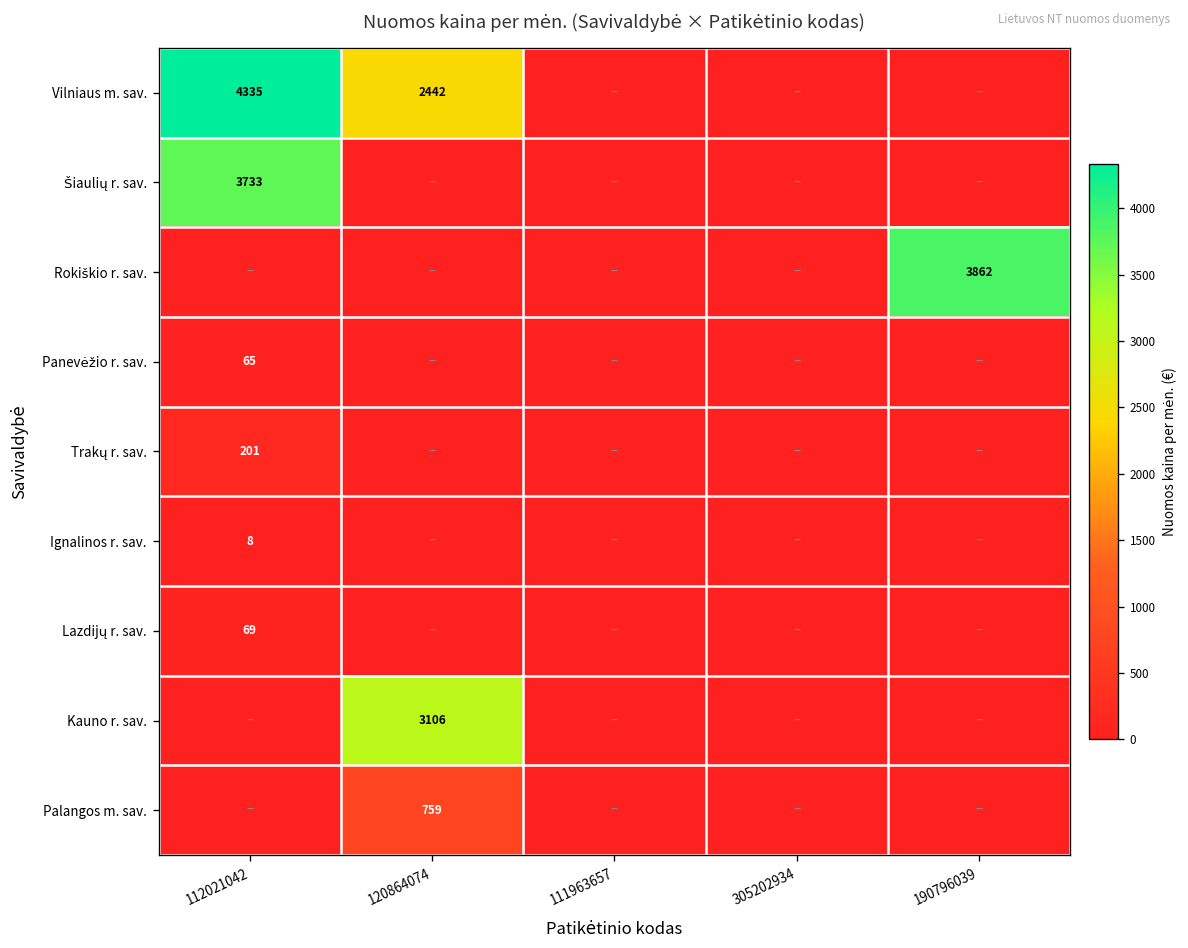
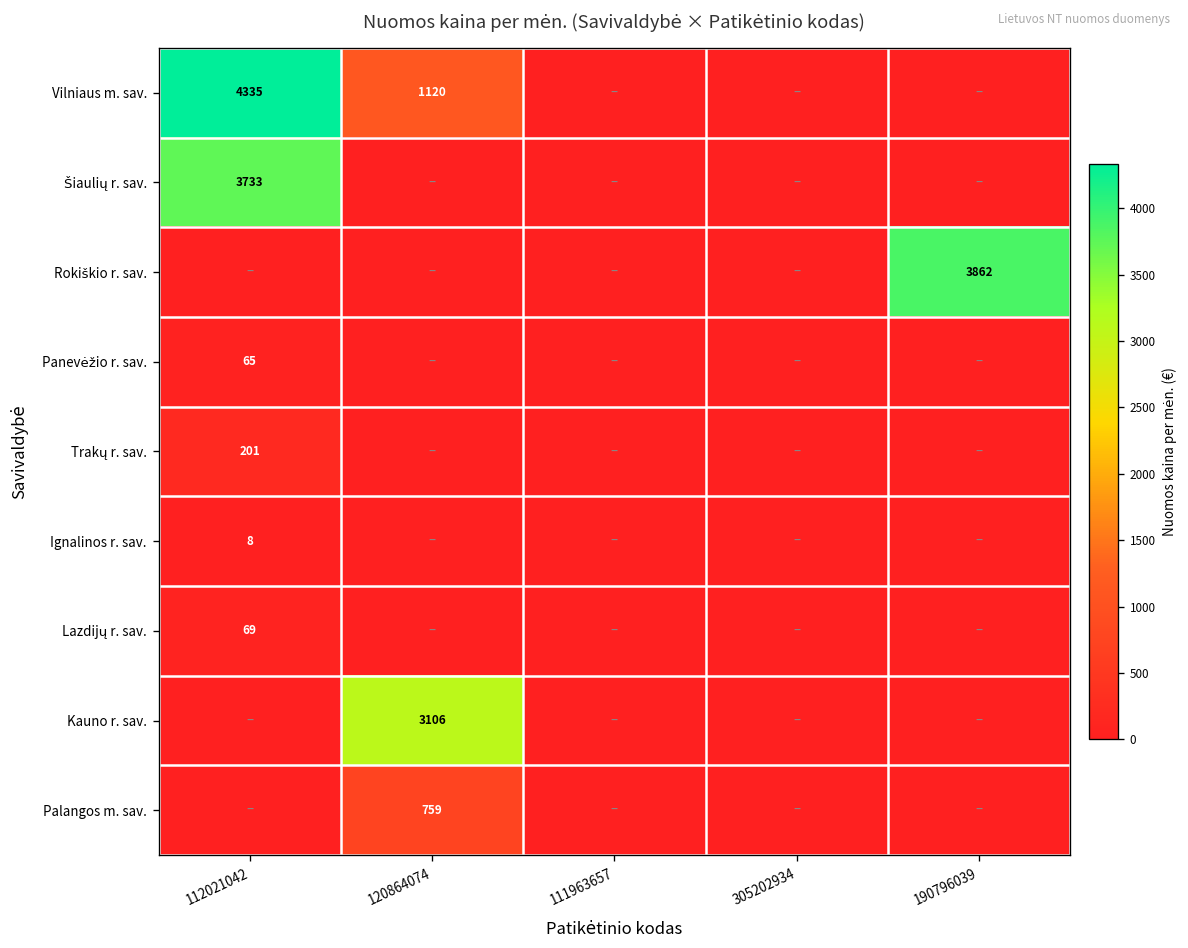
Vilniaus m. sav., 120864074: 2442 -> 1120
